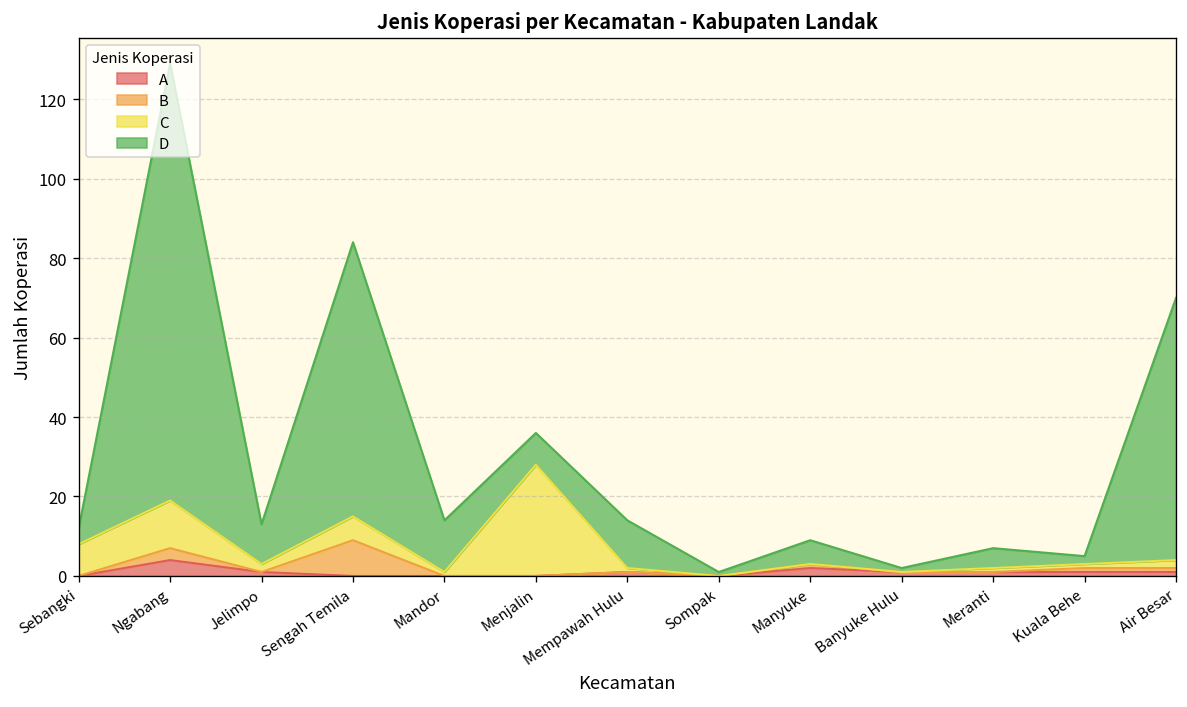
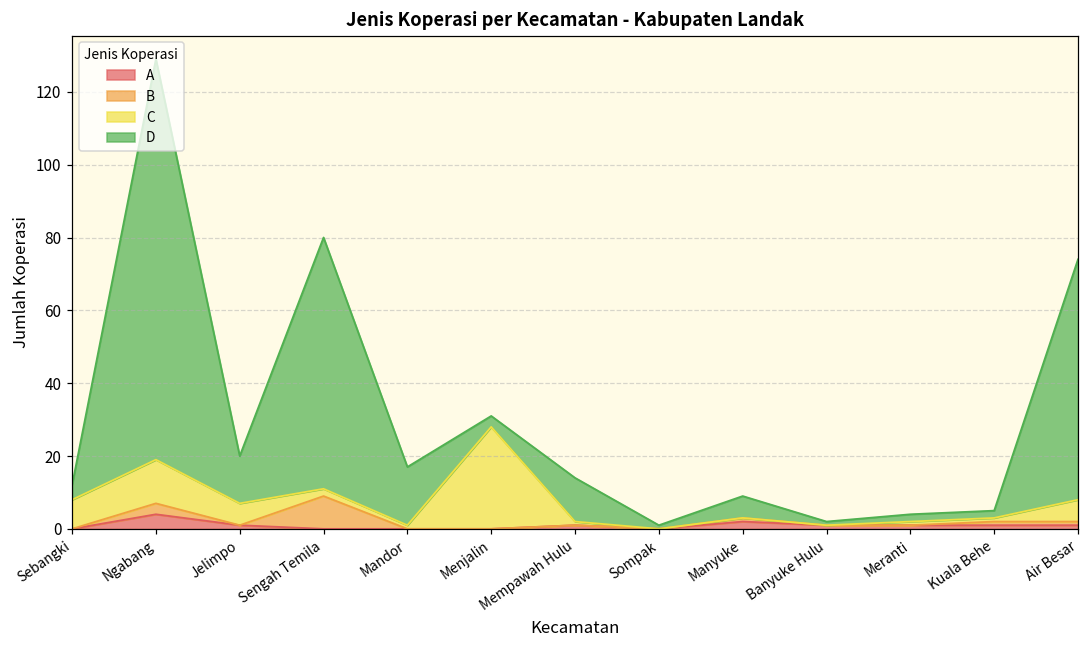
C, Jelimpo: 2 -> 6
D, Jelimpo: 10 -> 13
C, Sengah Temila: 6 -> 2
D, Mandor: 13 -> 16
D, Menjalin: 8 -> 3
D, Meranti: 5 -> 2
C, Air Besar: 2 -> 6
